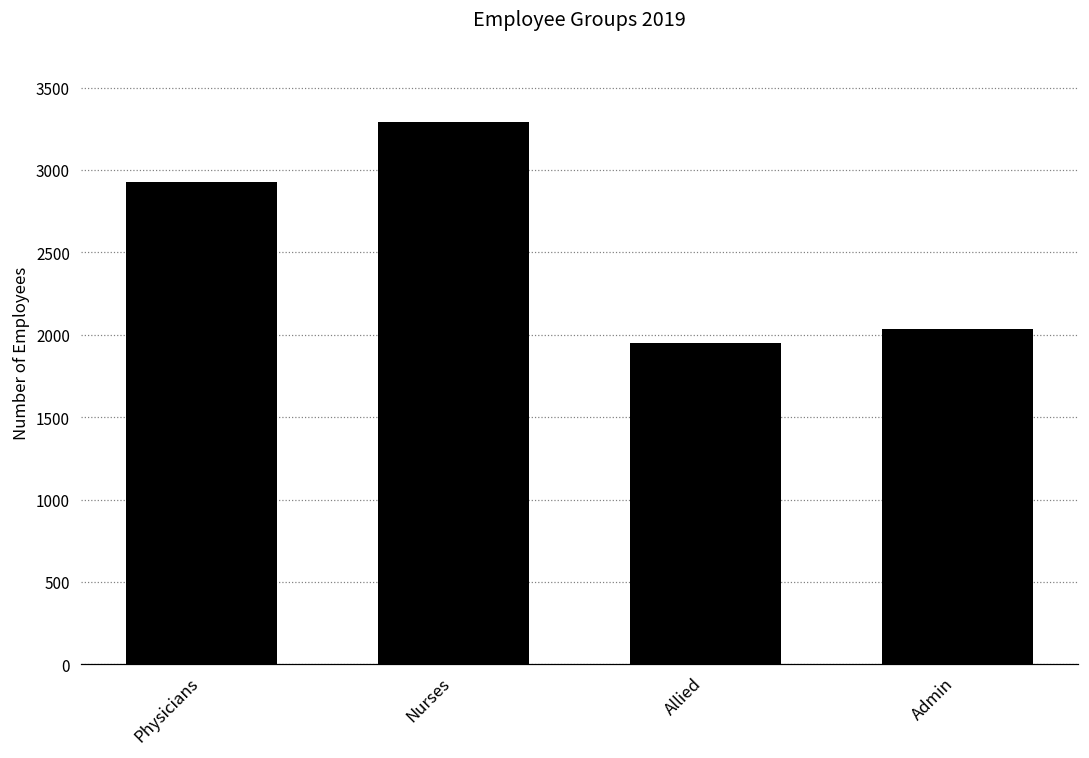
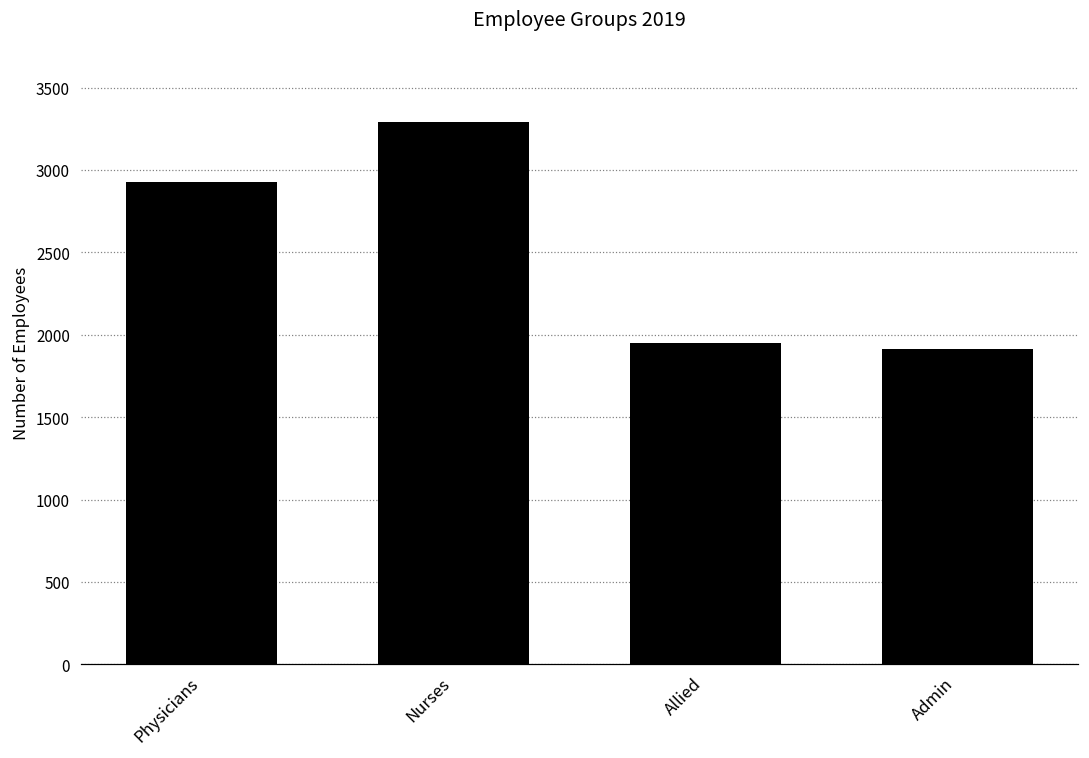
Admin: 2040 -> 1920
